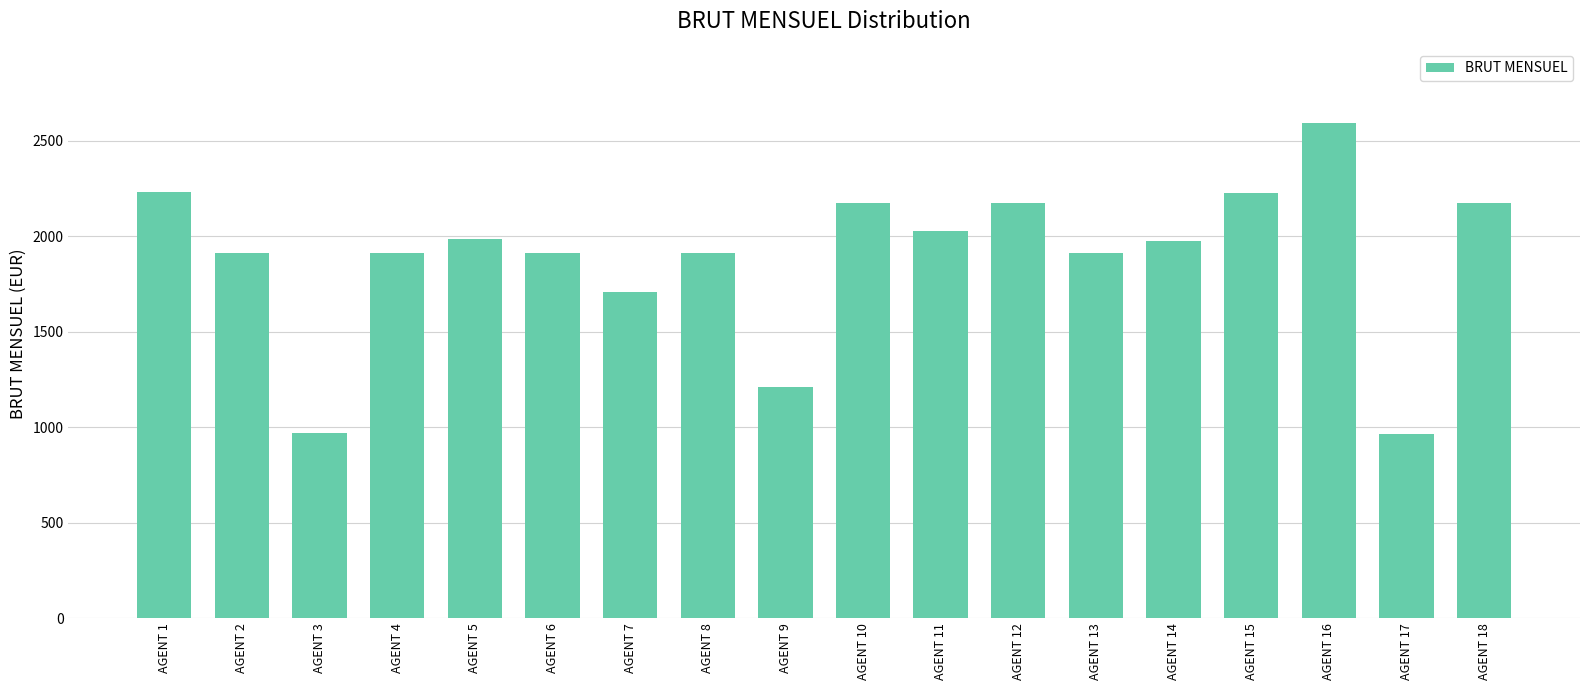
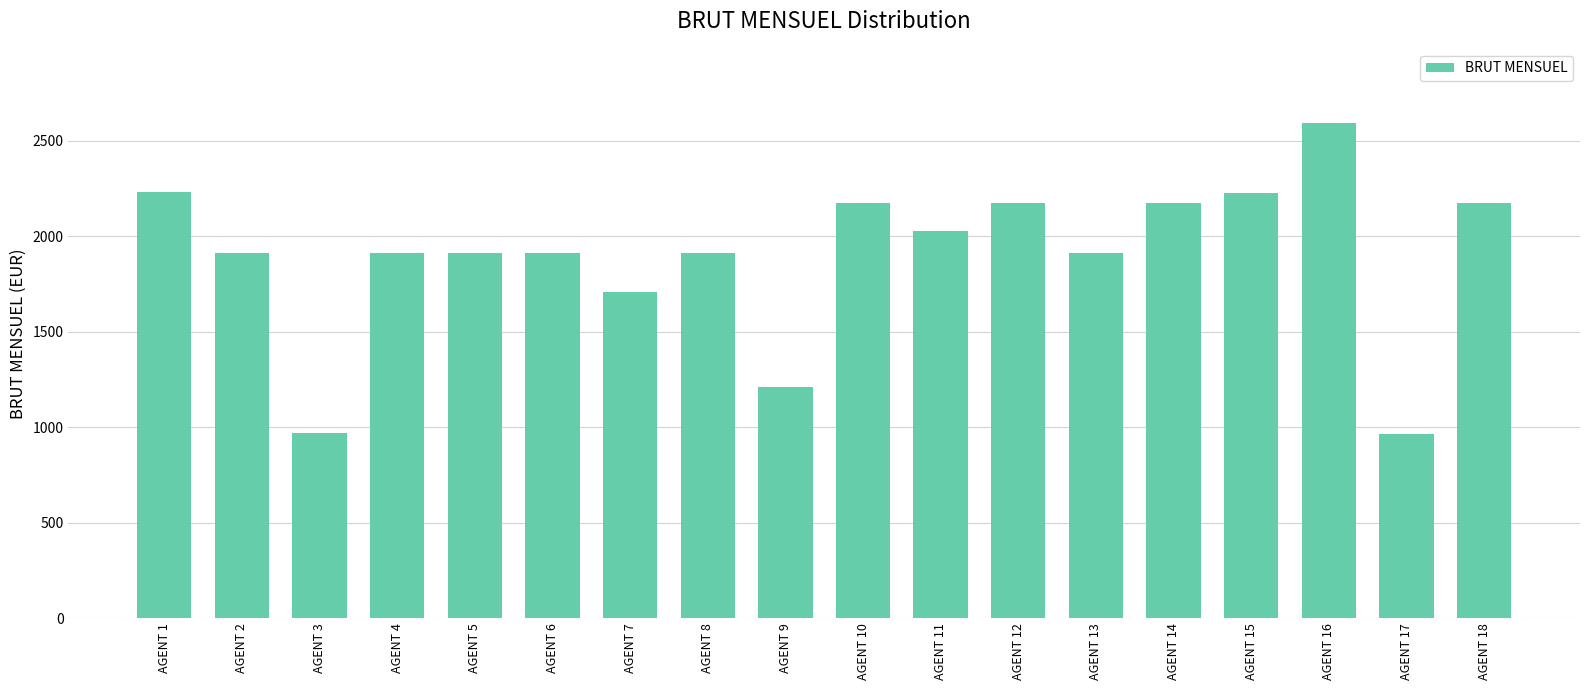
AGENT 5: 1990 -> 1910
AGENT 14: 1980 -> 2170
